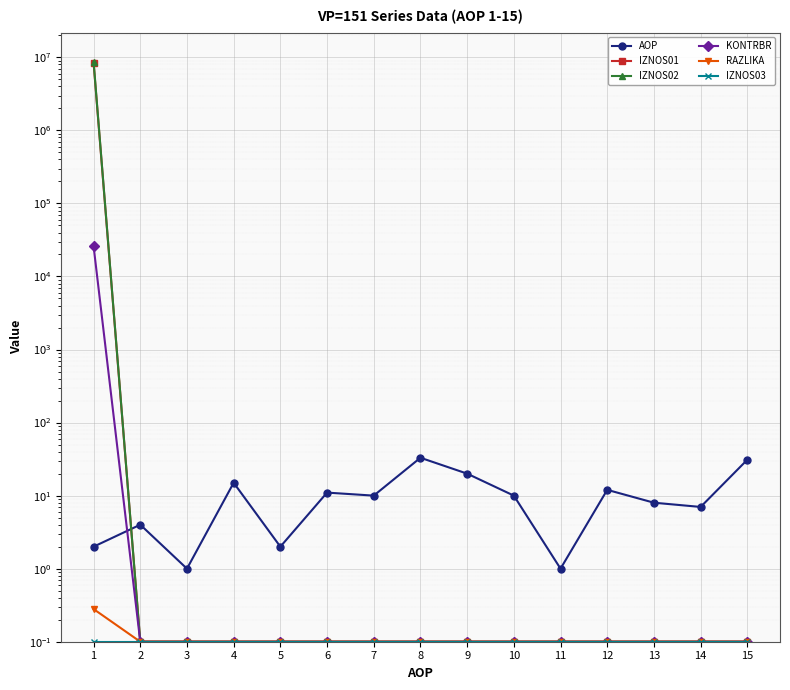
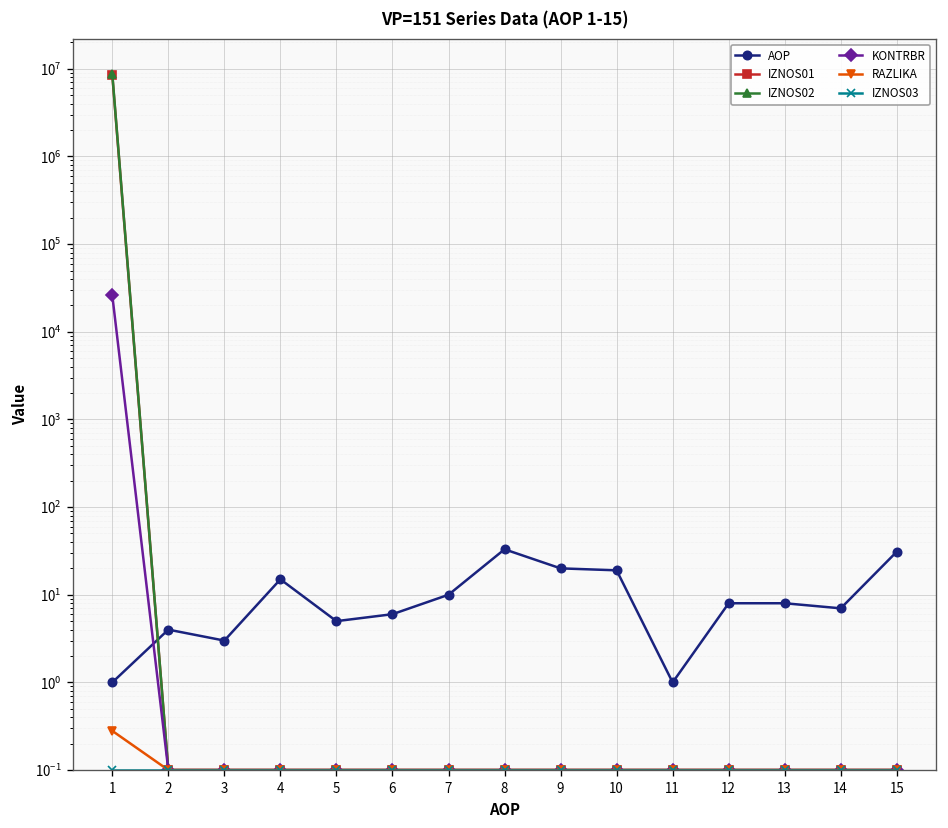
AOP, 1: 2 -> 1
AOP, 3: 1 -> 3
AOP, 5: 2 -> 5
AOP, 6: 11 -> 6
AOP, 10: 10 -> 19
AOP, 12: 12 -> 8
